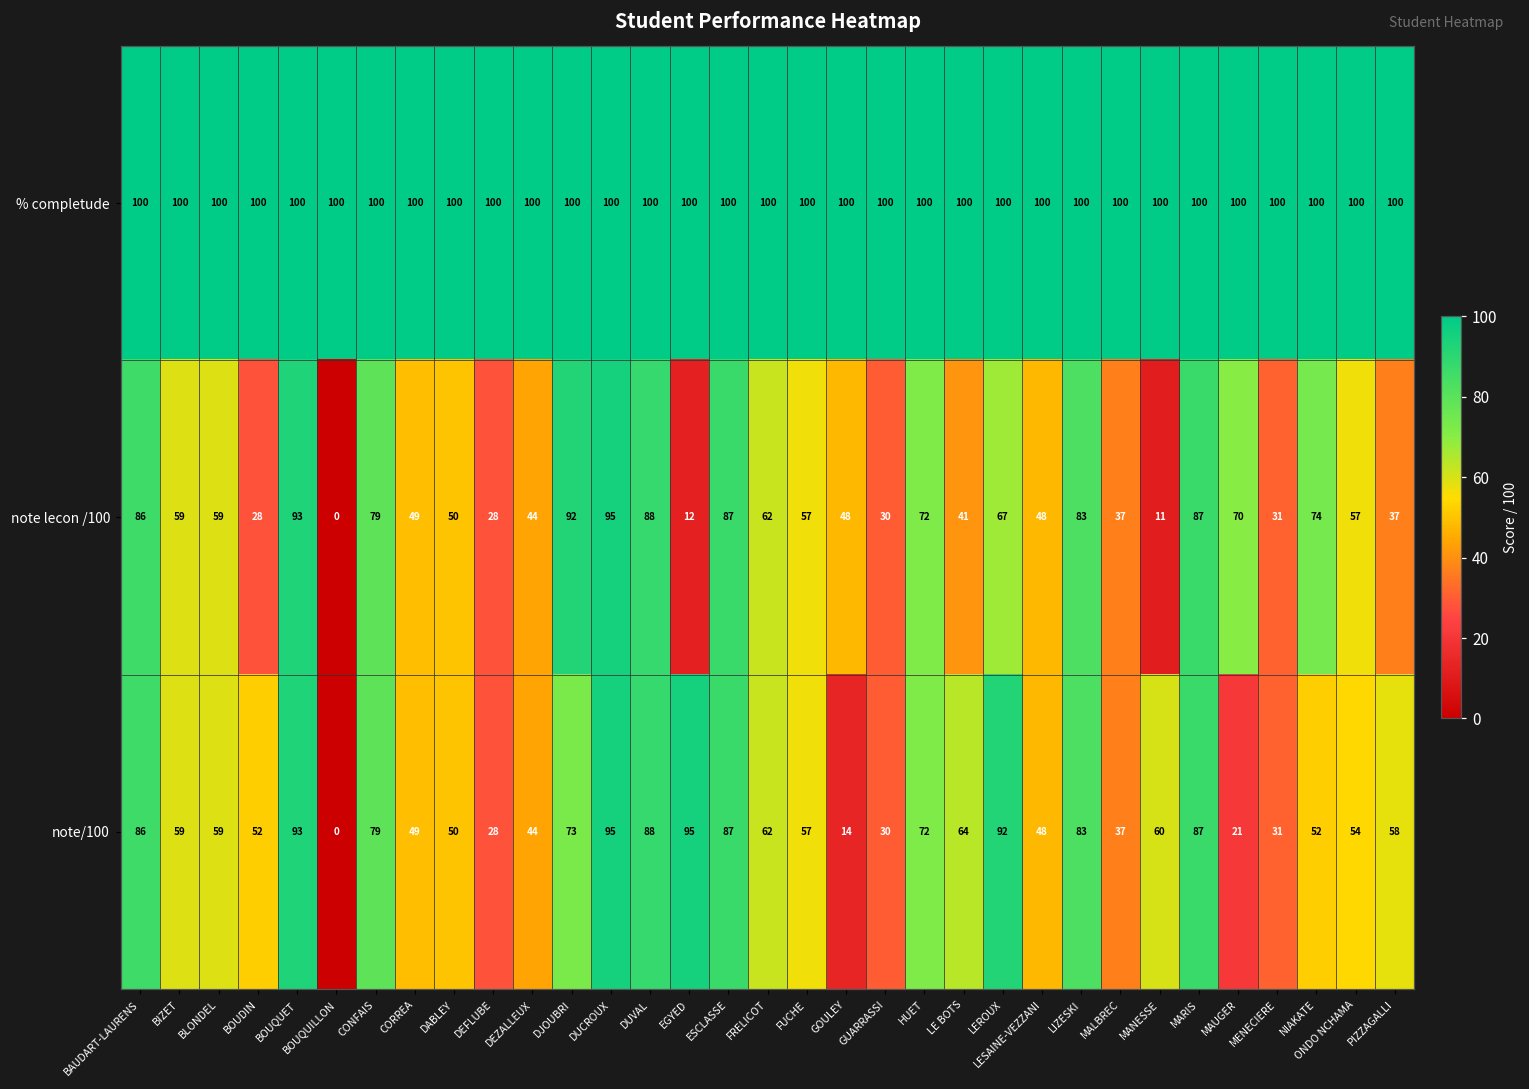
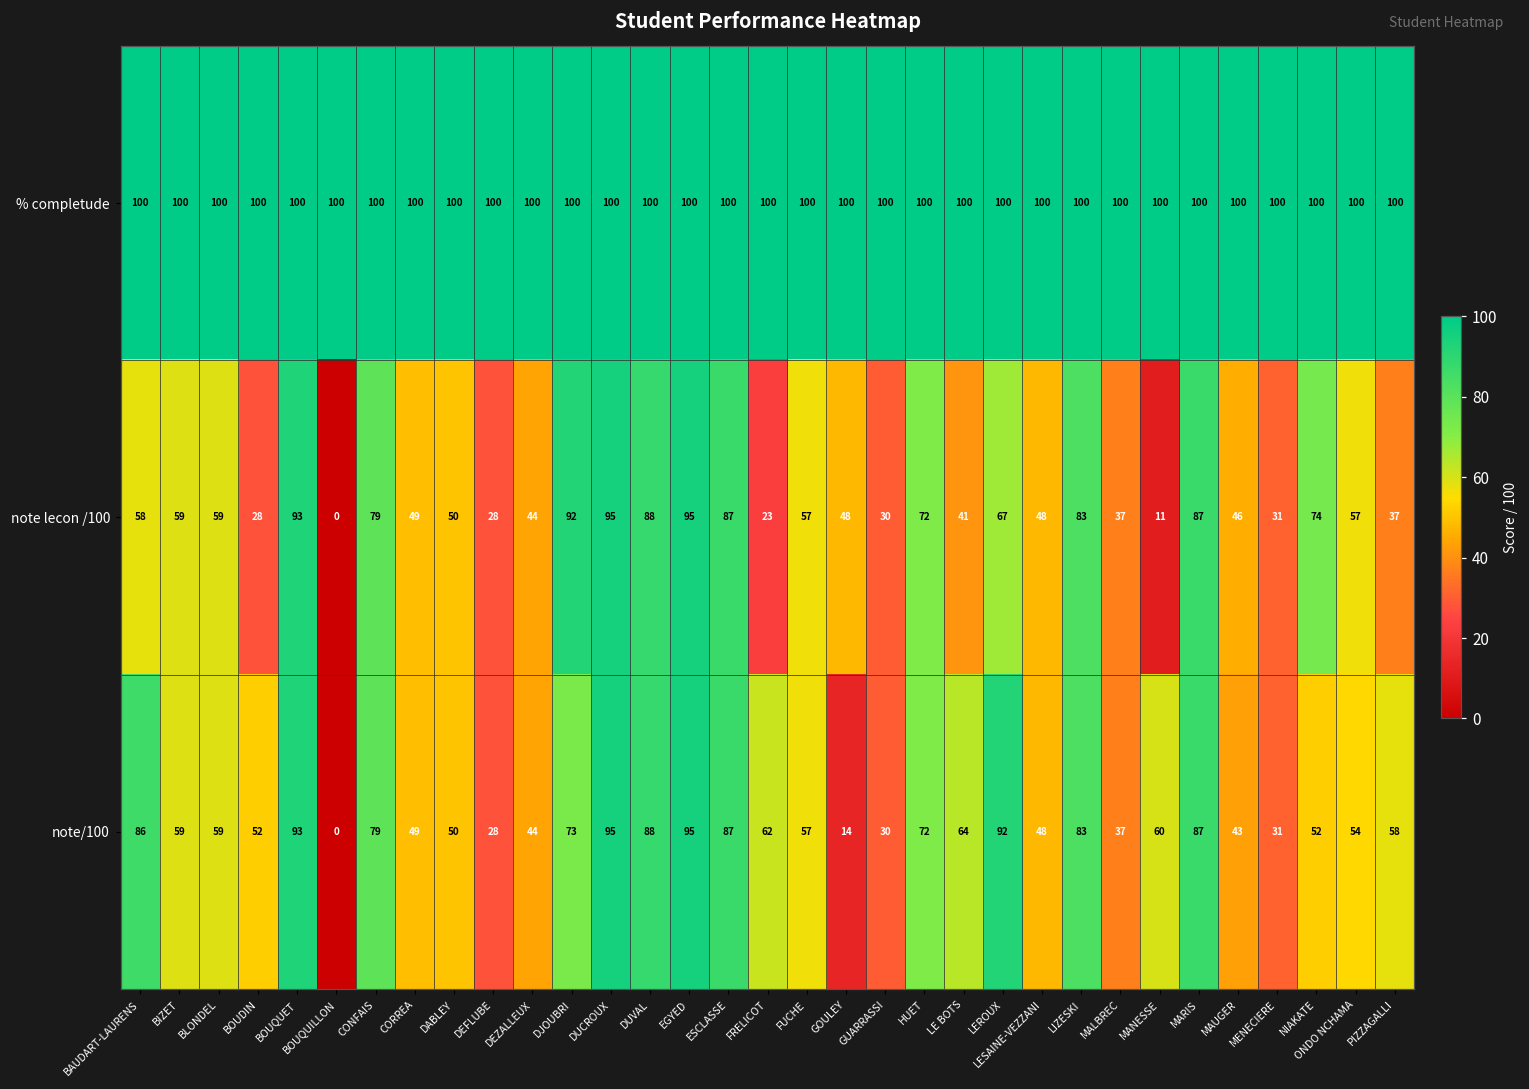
note lecon /100, BAUDART-LAURENS: 86 -> 58
note lecon /100, EGYED: 12 -> 95
note lecon /100, FRELICOT: 62 -> 23
note lecon /100, MAUGER: 70 -> 46
note/100, MAUGER: 21 -> 43
